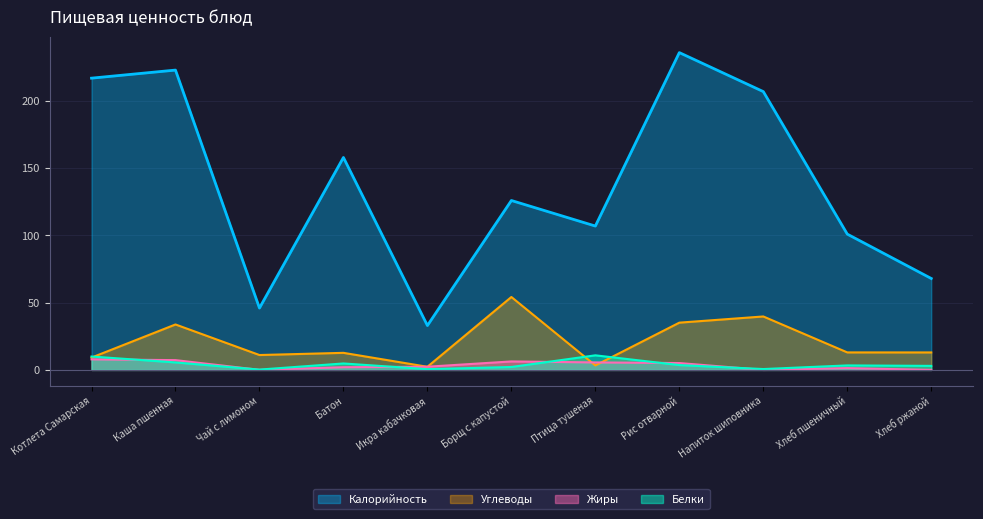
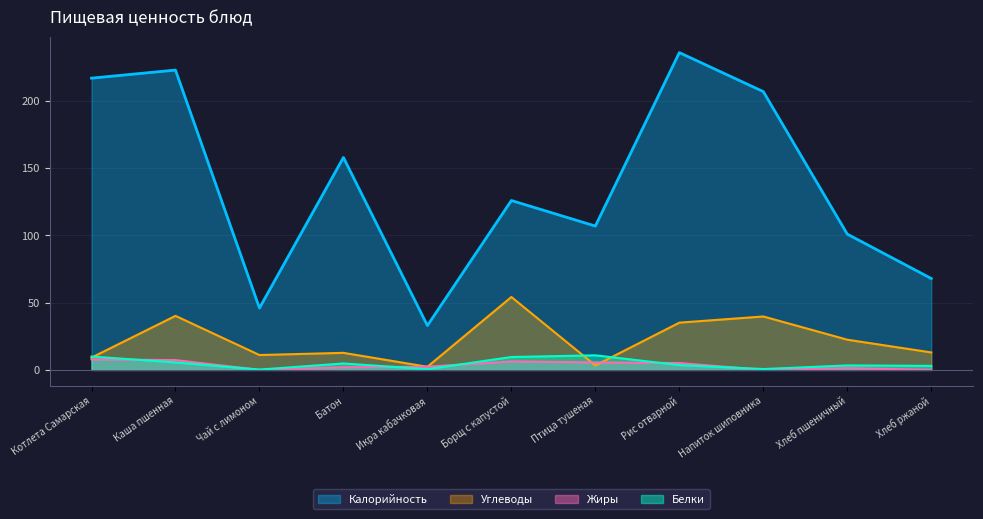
Углеводы, Каша пшенная: 34 -> 40
Белки, Борщ с капустой: 2 -> 10
Углеводы, Хлеб пшеничный: 13 -> 22
